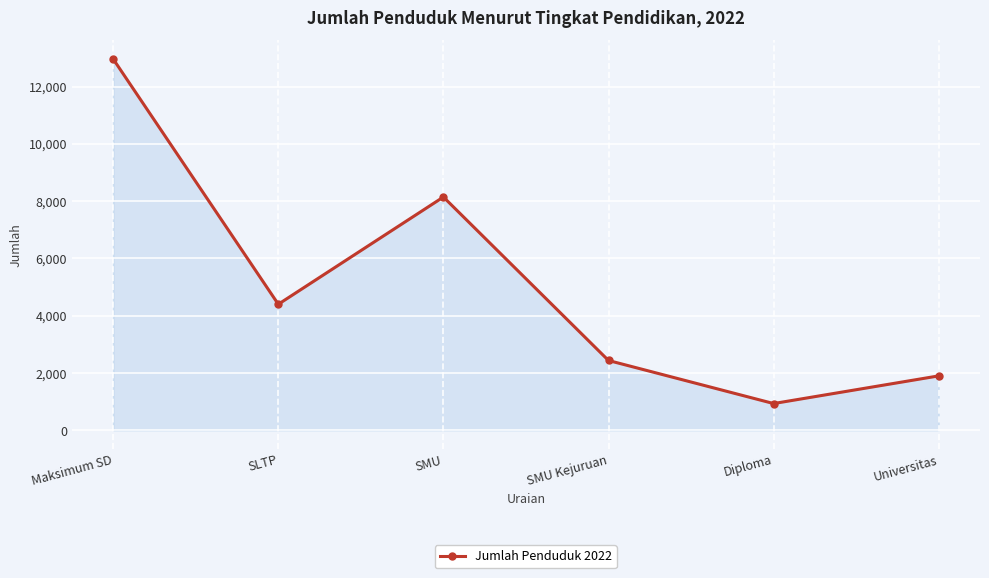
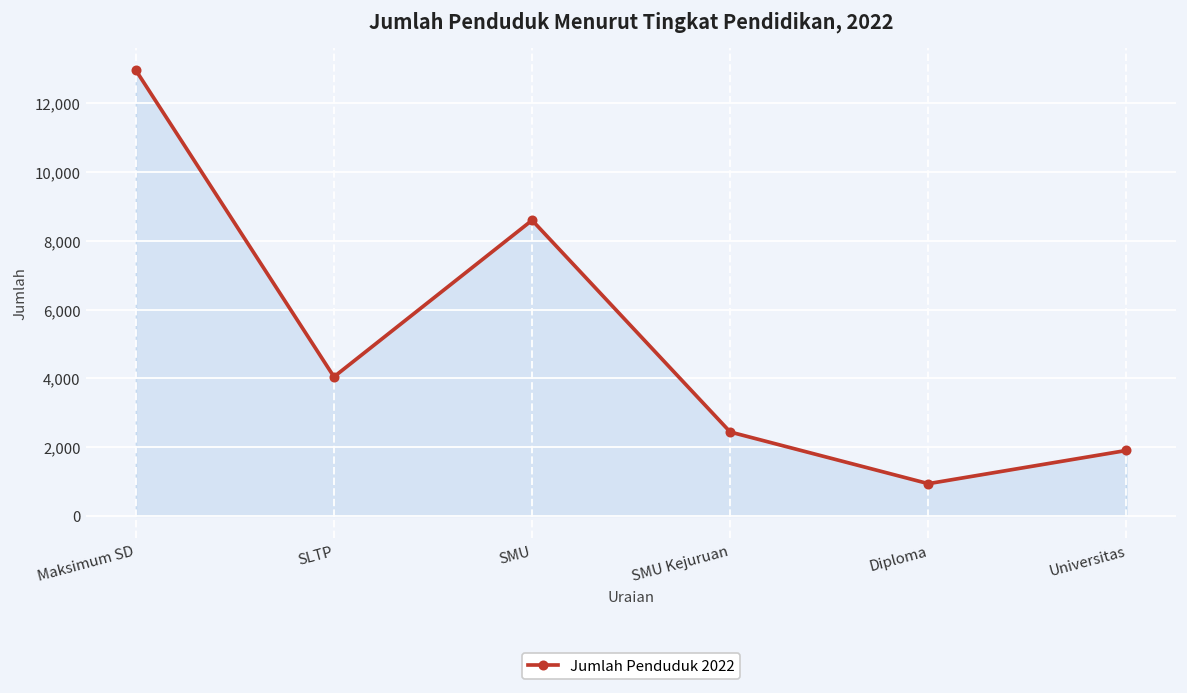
SLTP: 4,400 -> 4,000
SMU: 8,100 -> 8,600
